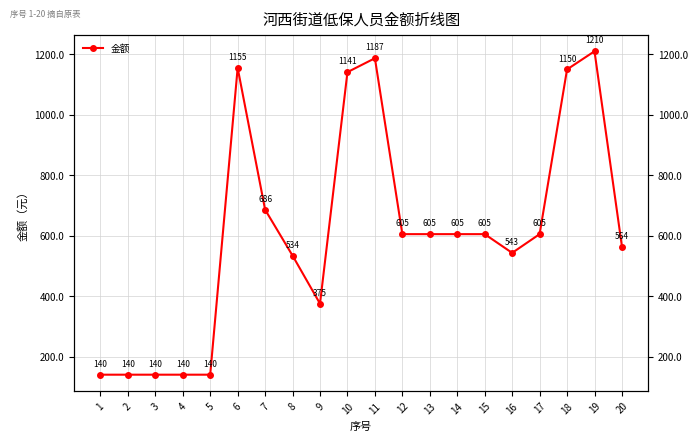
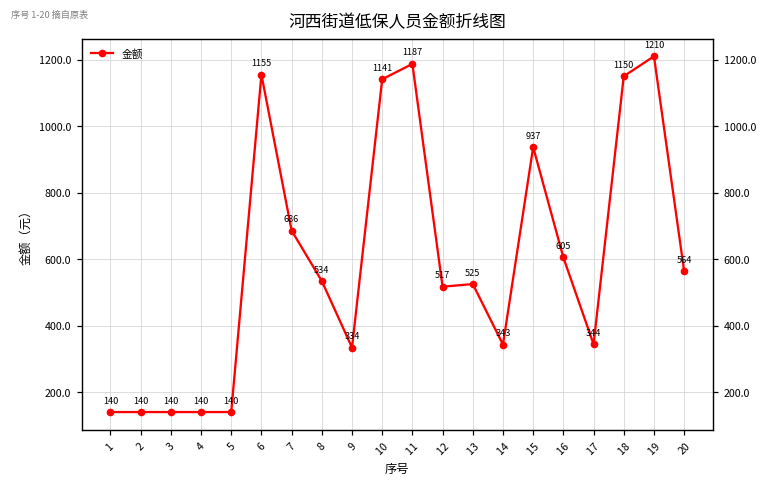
9: 375 -> 334
12: 605 -> 517
13: 605 -> 525
14: 605 -> 343
15: 605 -> 937
16: 543 -> 605
17: 605 -> 344
